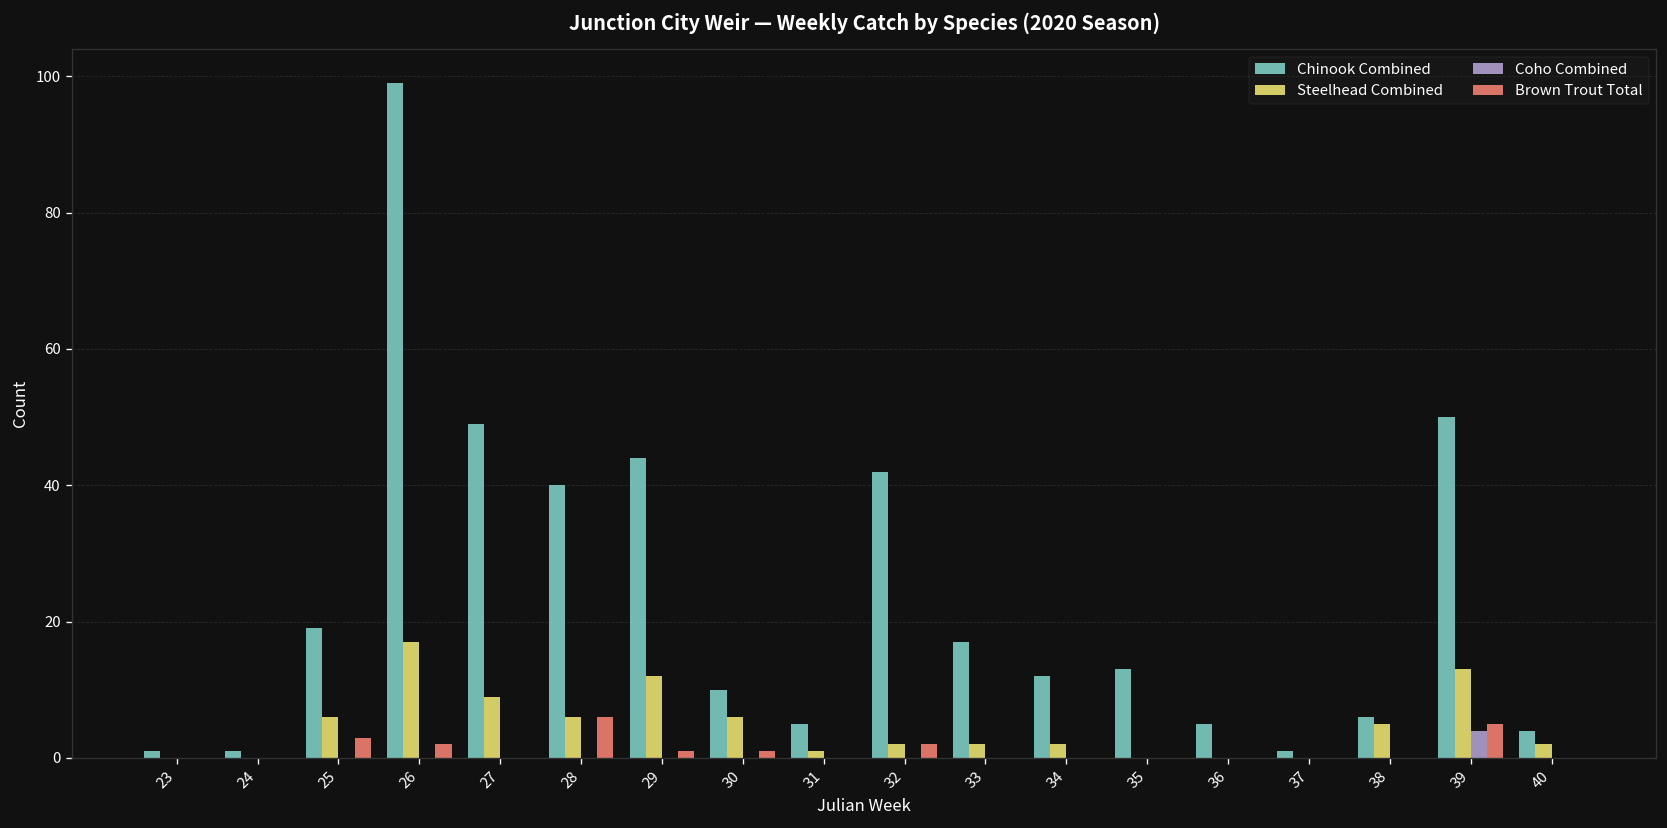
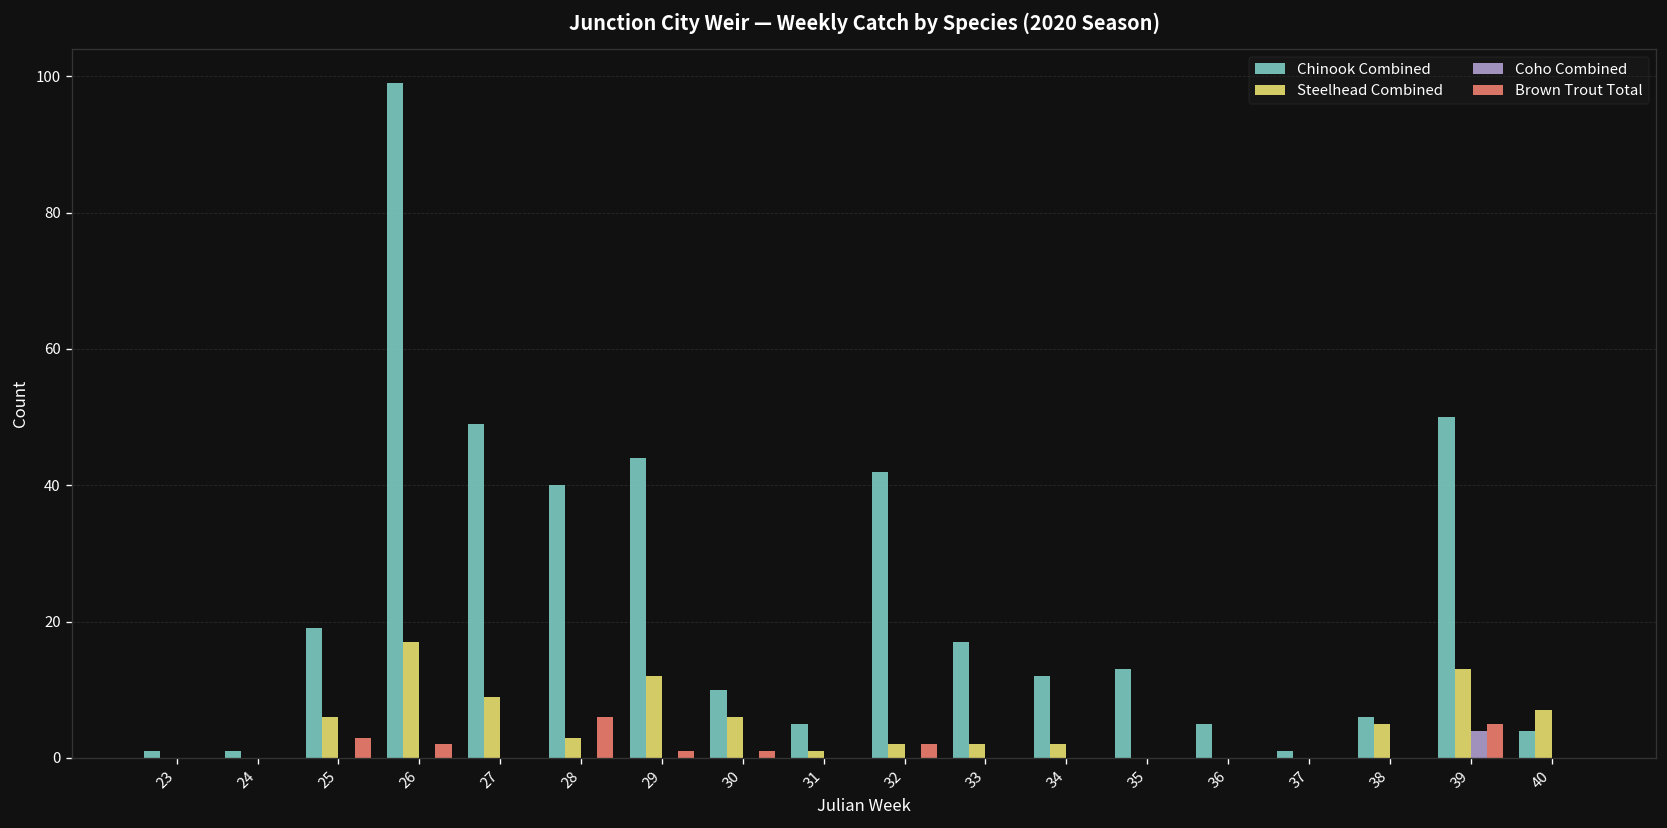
Steelhead Combined, 28: 6 -> 3
Steelhead Combined, 40: 2 -> 7
